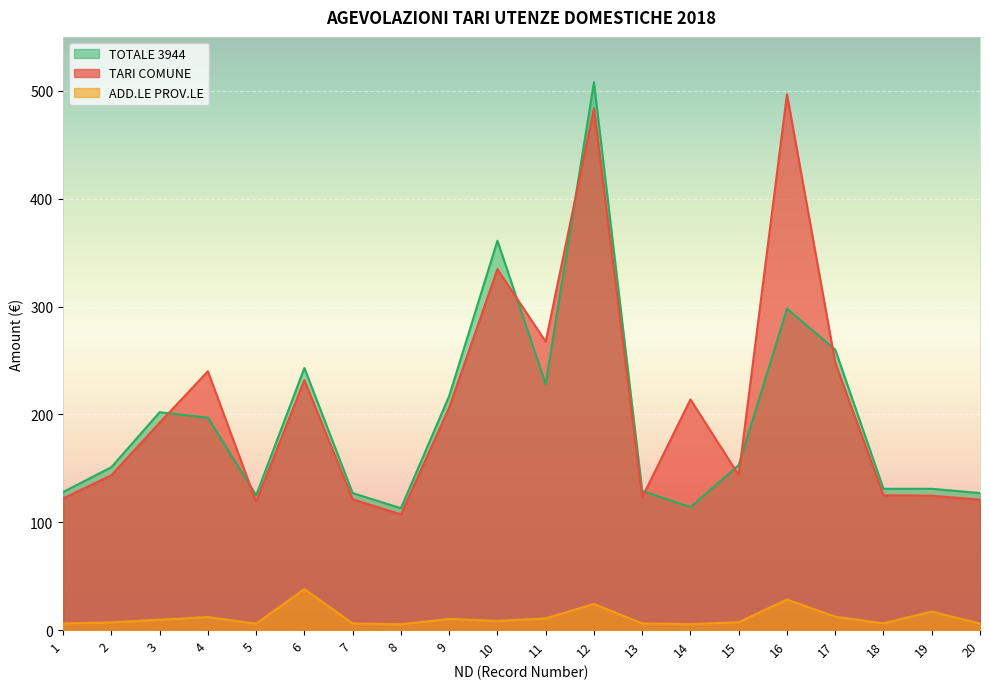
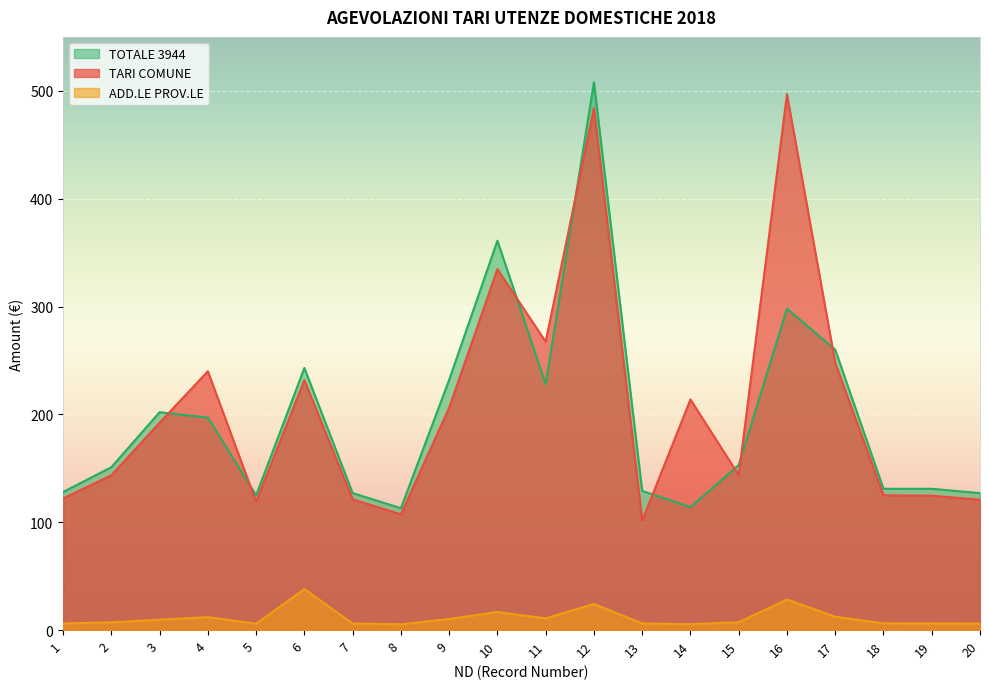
TOTALE 3944, 9: 217 -> 232
ADD.LE PROV.LE, 10: 8 -> 17
TARI COMUNE, 13: 123 -> 101
ADD.LE PROV.LE, 19: 17 -> 6
